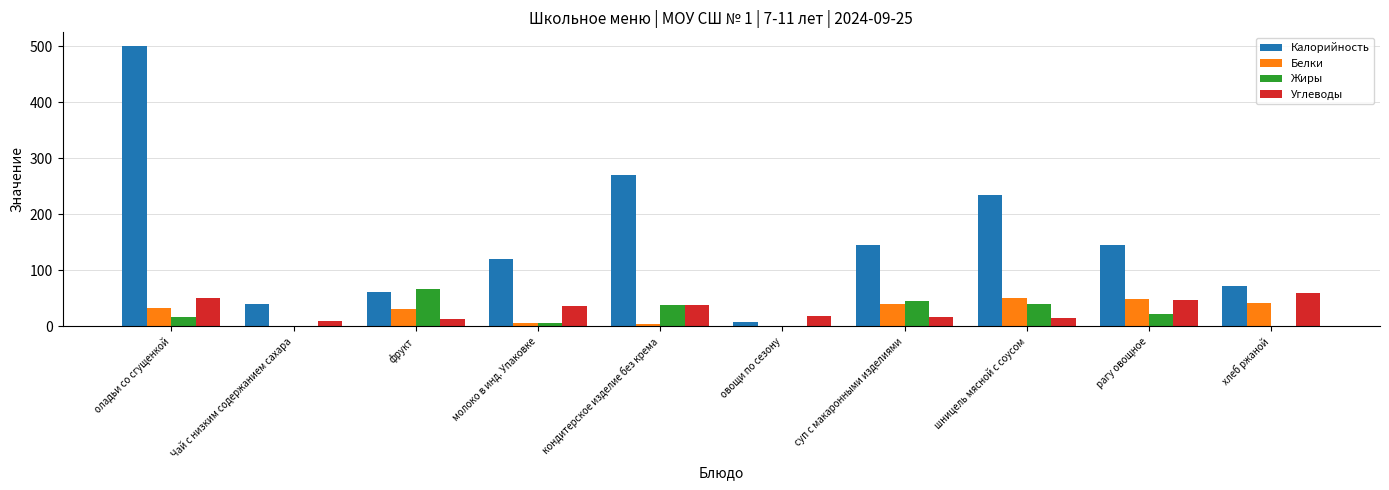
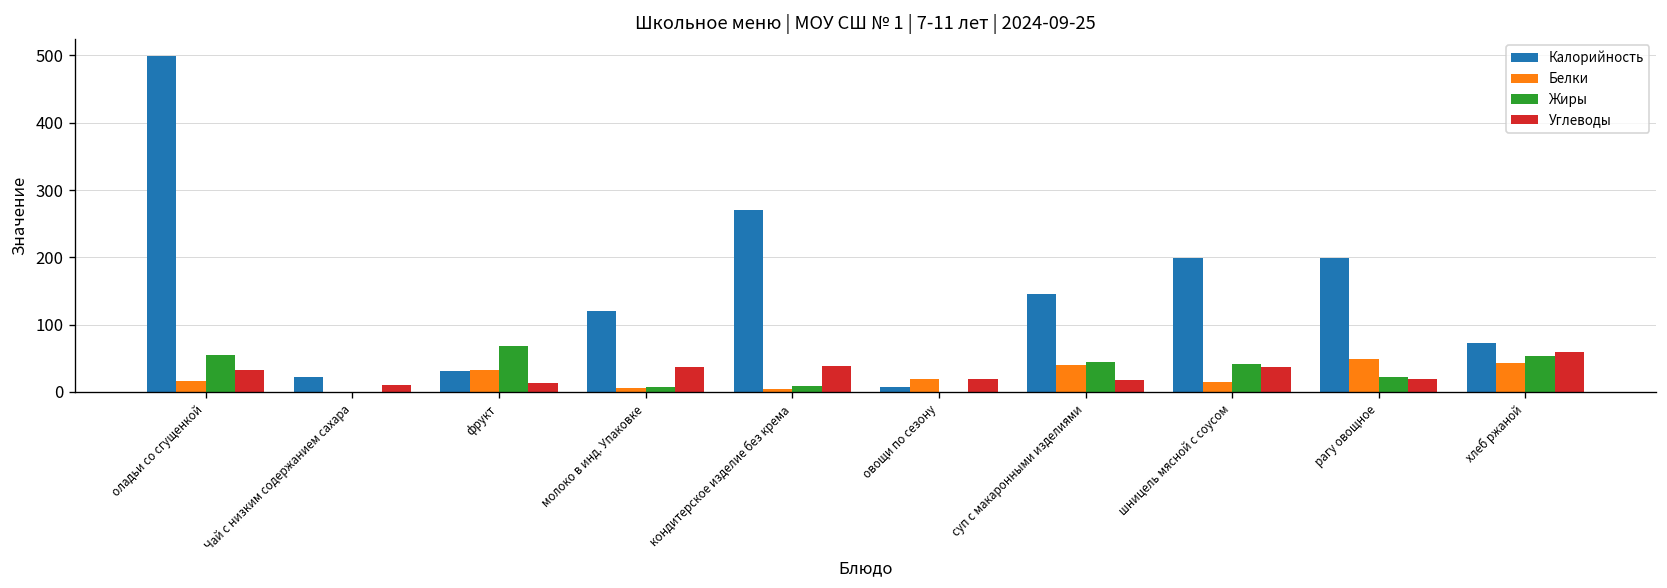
Белки, оладьи со сгущенкой: 30 -> 20
Жиры, оладьи со сгущенкой: 20 -> 50
Углеводы, оладьи со сгущенкой: 50 -> 30
Калорийность, Чай с низким содержанием сахара: 40 -> 20
Калорийность, фрукт: 60 -> 30
Жиры, кондитерское изделие без крема: 40 -> 10
Белки, овощи по сезону: 0 -> 20
Калорийность, шницель мясной с соусом: 230 -> 200
Белки, шницель мясной с соусом: 50 -> 10
Углеводы, шницель мясной с соусом: 20 -> 40
Калорийность, рагу овощное: 150 -> 200
Углеводы, рагу овощное: 50 -> 20
Жиры, хлеб ржаной: 0 -> 50
